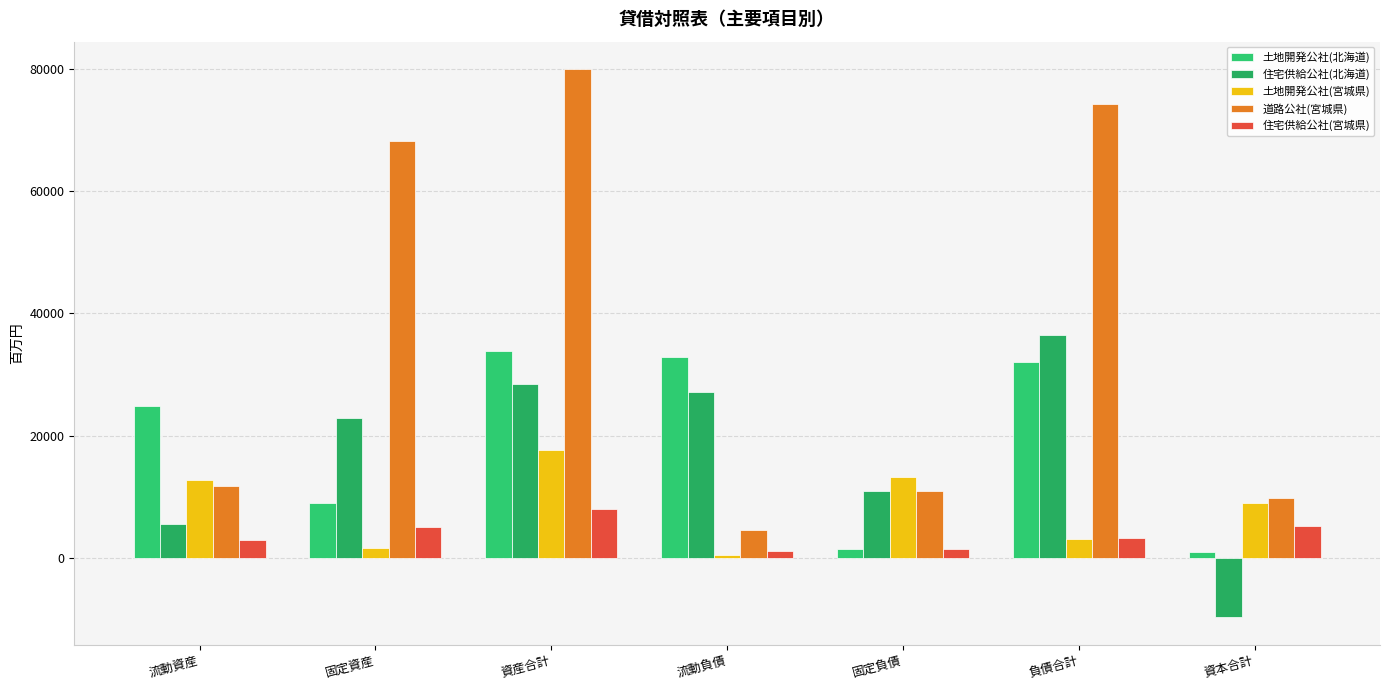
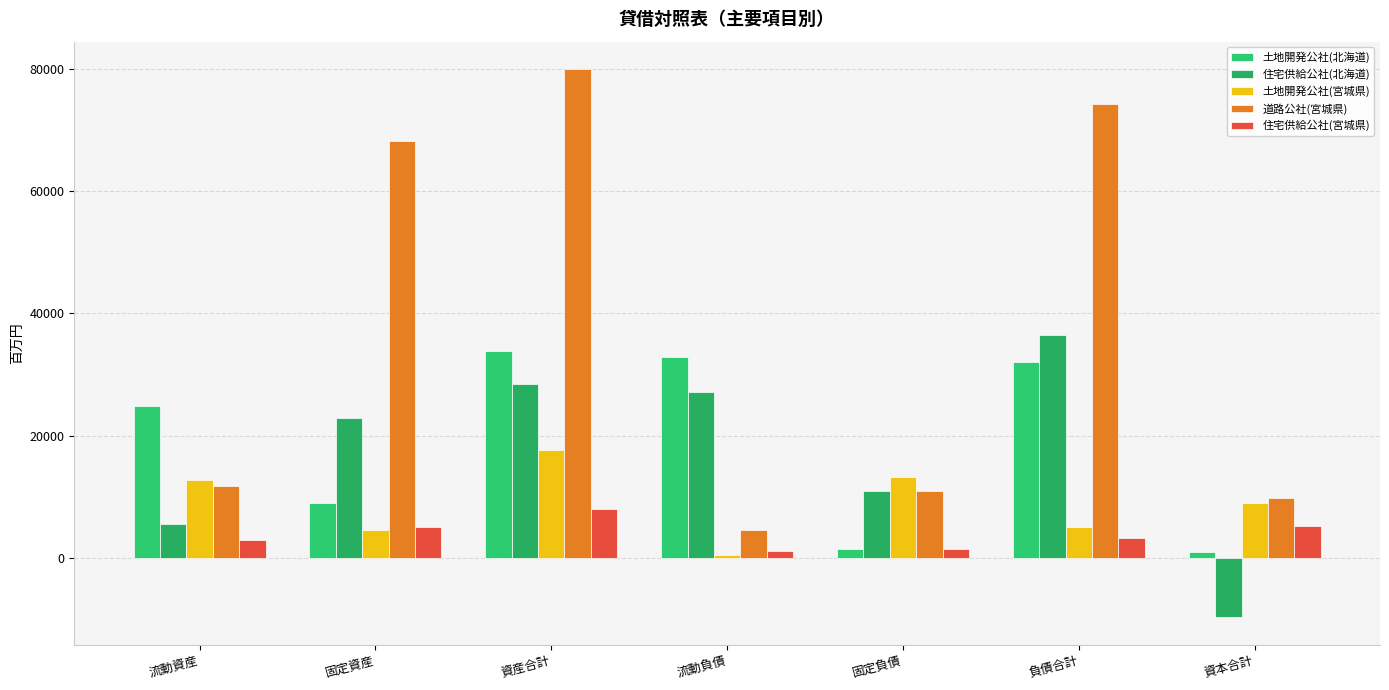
土地開発公社(宮城県), 固定資産: 2000 -> 5000
土地開発公社(宮城県), 負債合計: 3000 -> 5000
